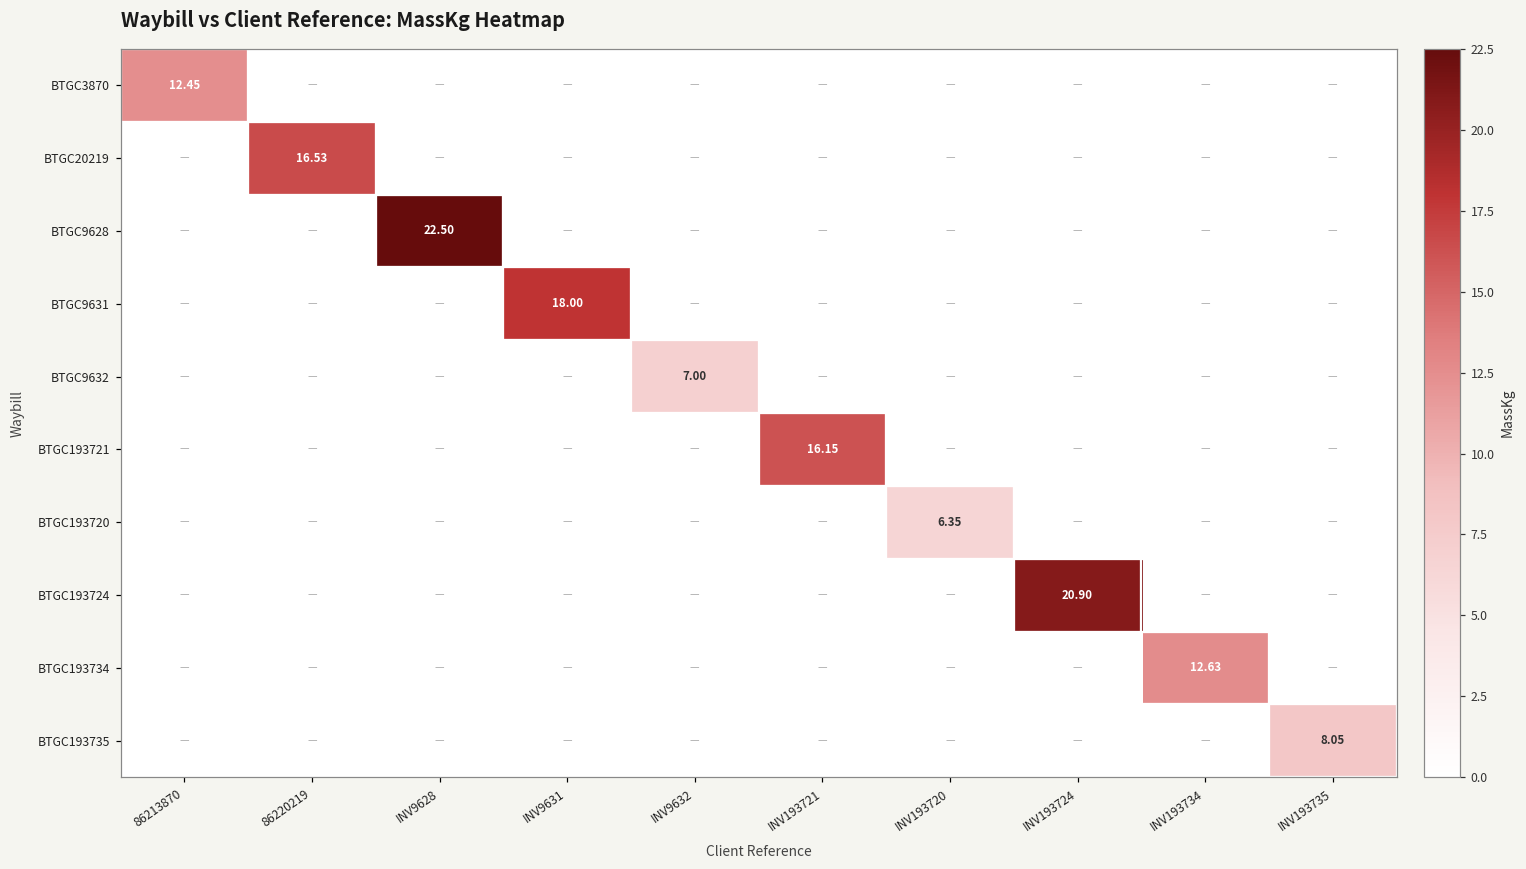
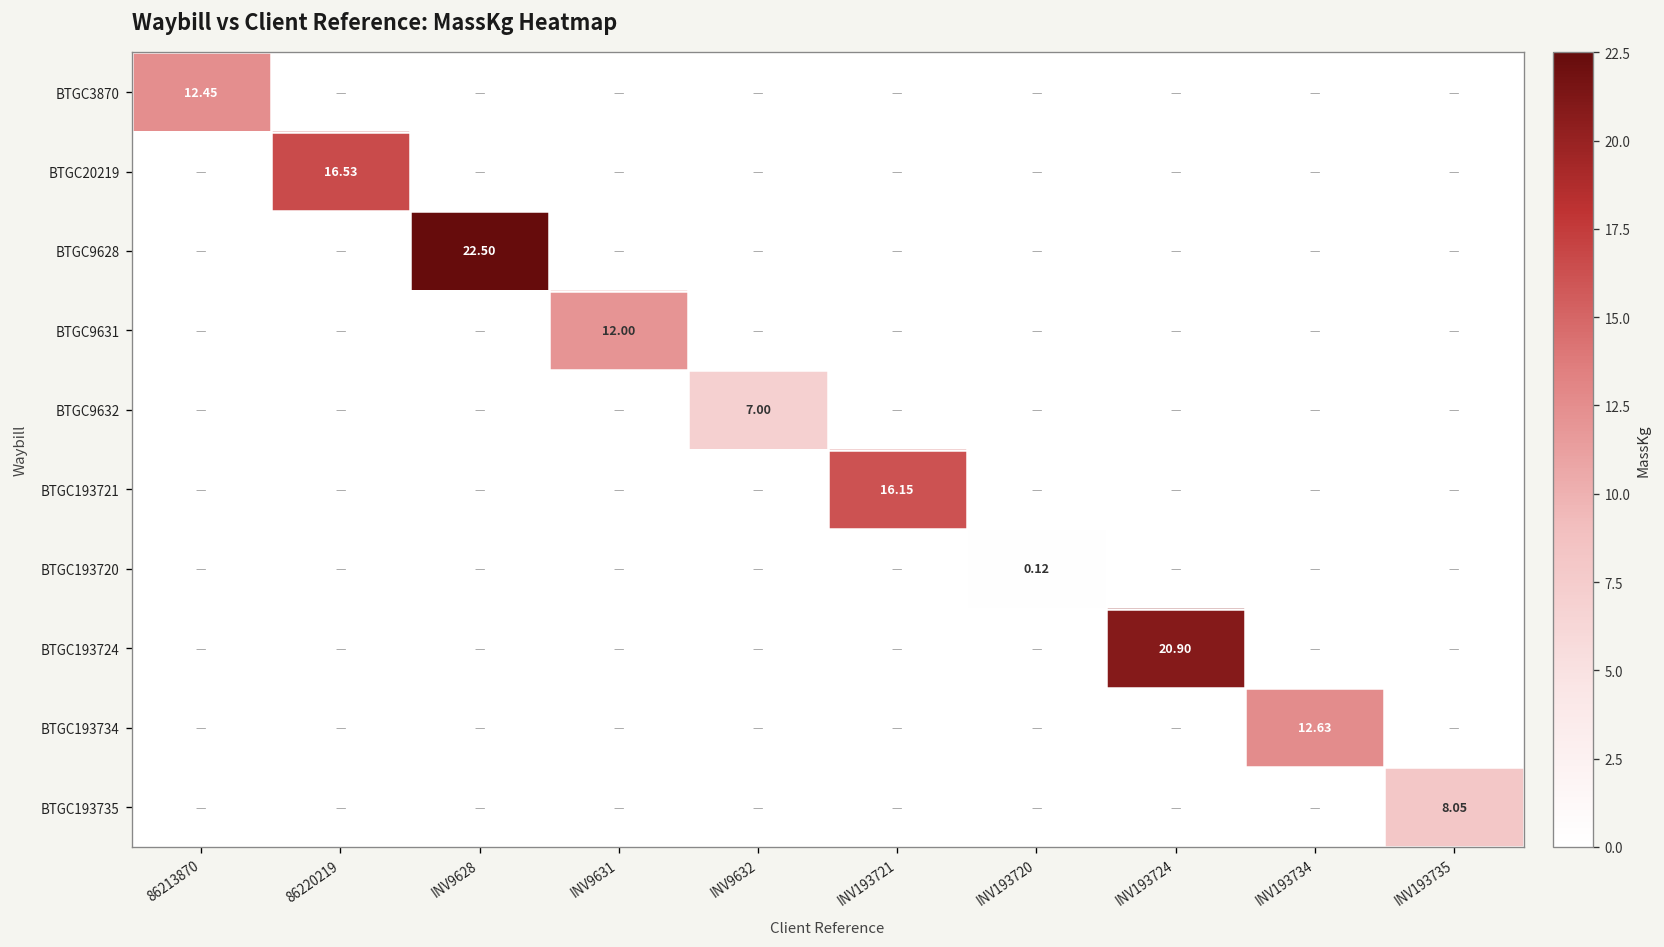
BTGC9631, INV9631: 18.00 -> 12.00
BTGC193720, INV193720: 6.35 -> 0.12
